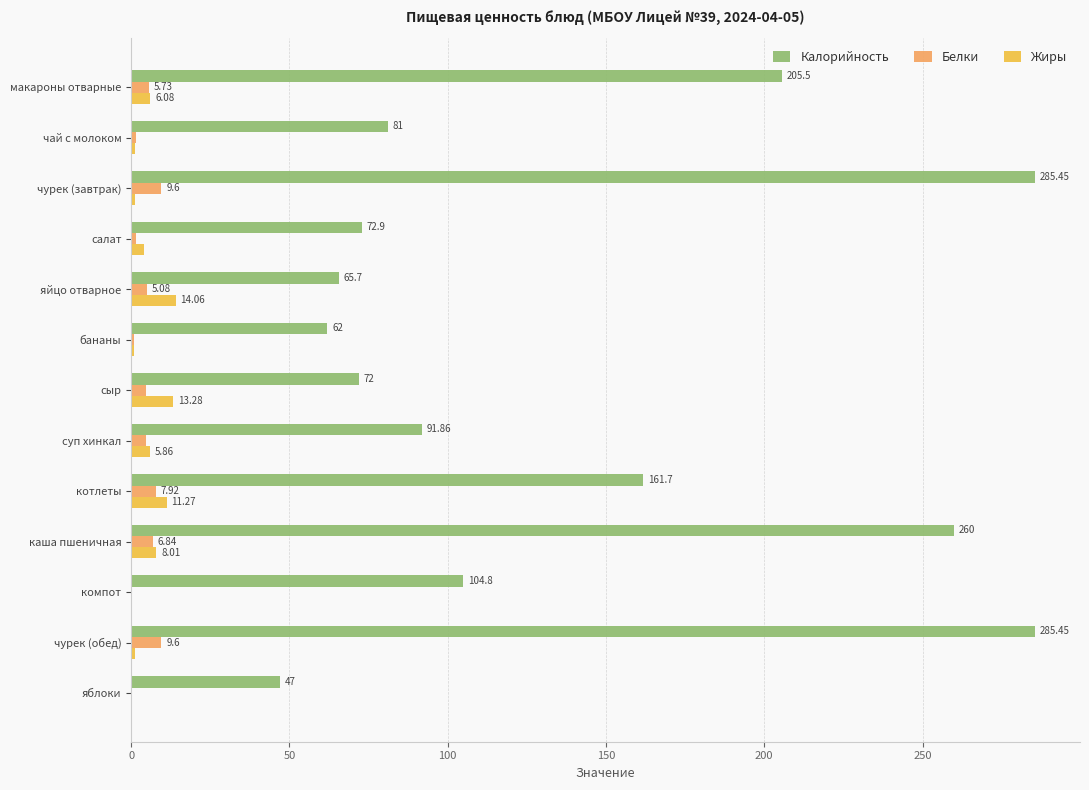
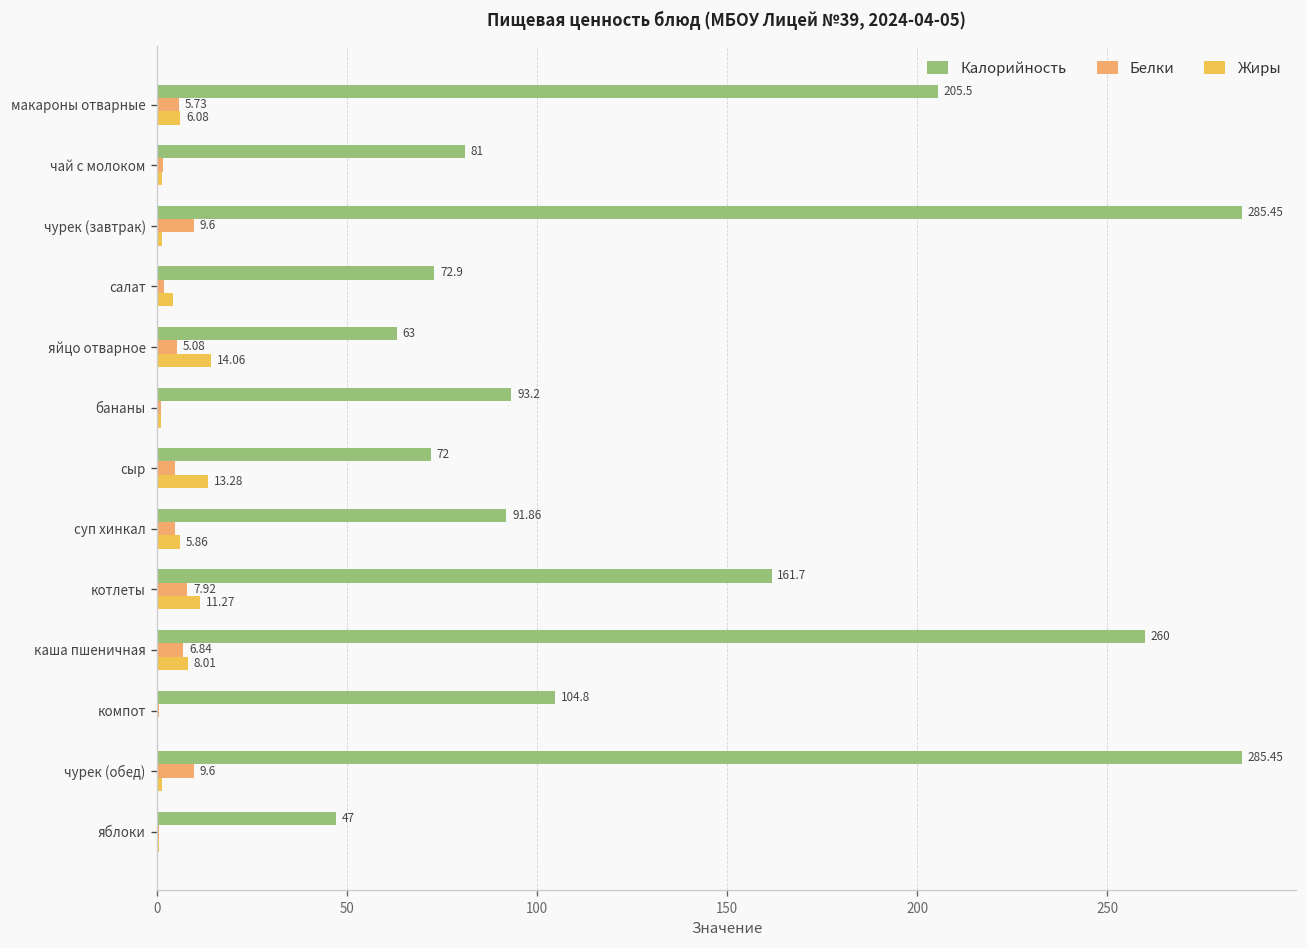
Калорийность, яйцо отварное: 65.7 -> 63
Калорийность, бананы: 62 -> 93.2
